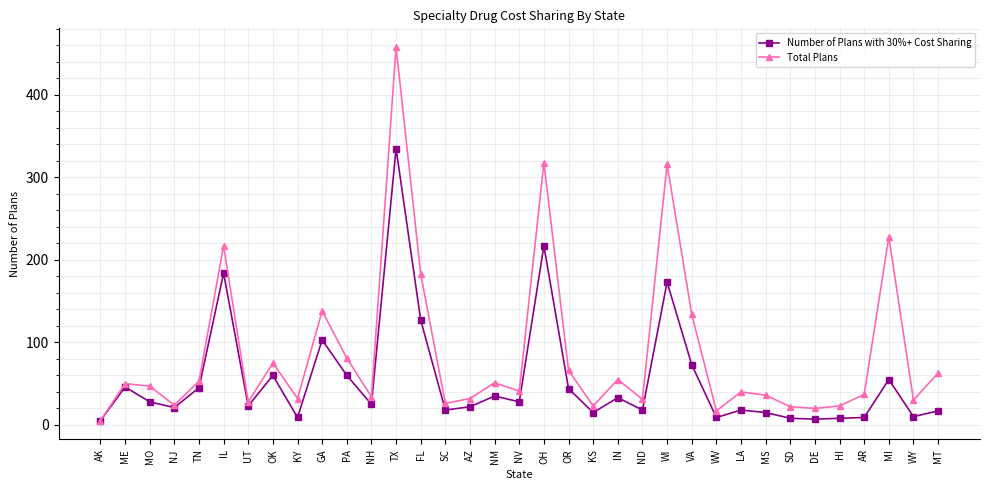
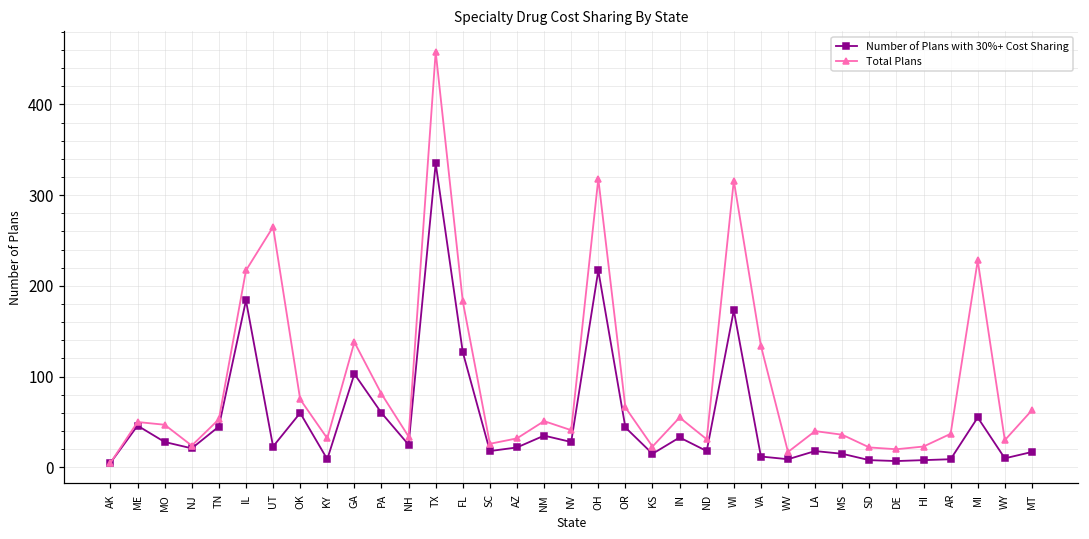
Total Plans, UT: 30 -> 270
Number of Plans with 30%+ Cost Sharing, VA: 70 -> 10
